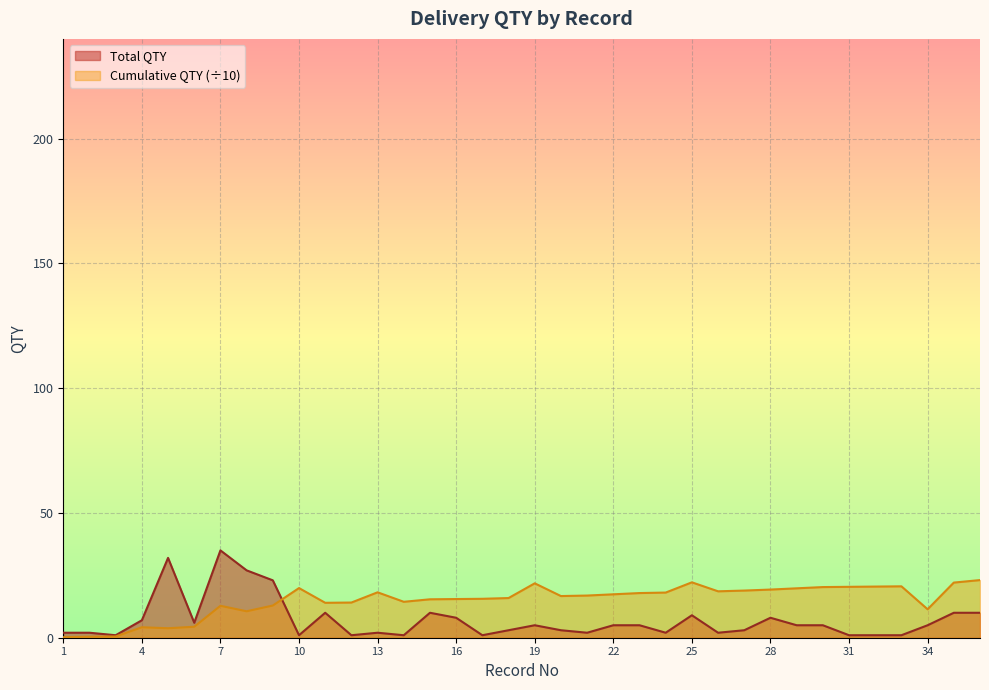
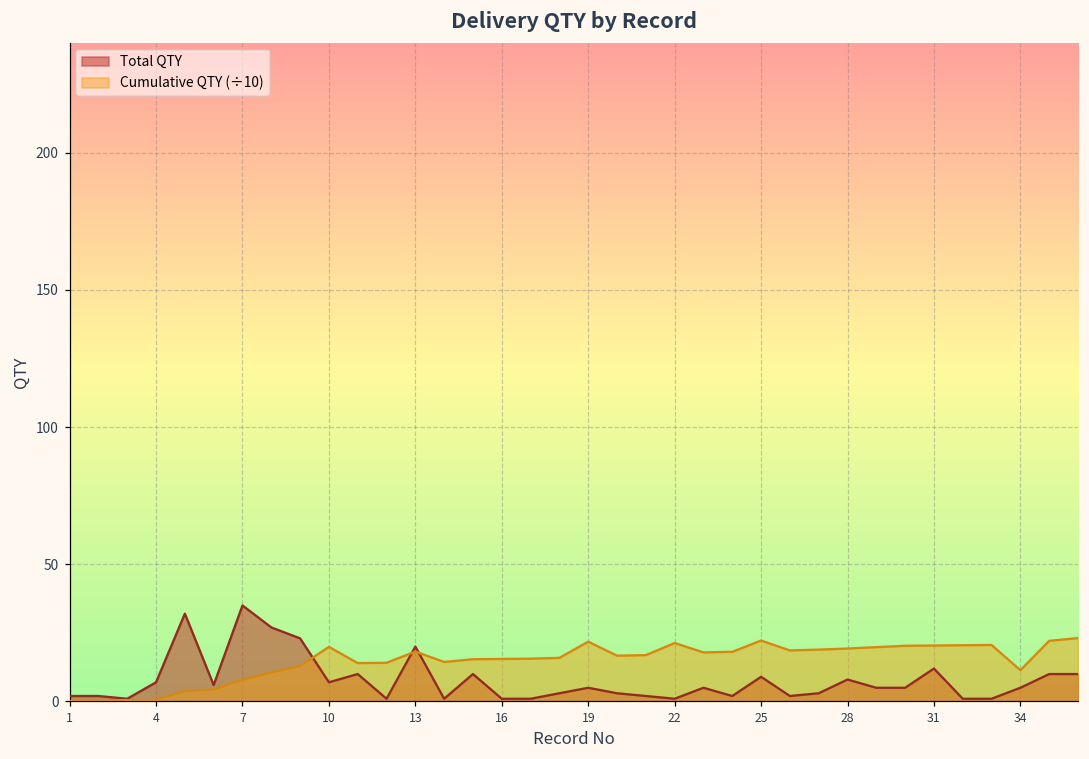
Cumulative QTY (÷10), 4: 4 -> 1
Cumulative QTY (÷10), 7: 13 -> 8
Total QTY, 10: 1 -> 7
Total QTY, 13: 2 -> 20
Total QTY, 16: 8 -> 1
Total QTY, 22: 5 -> 1
Cumulative QTY (÷10), 22: 17 -> 21
Total QTY, 31: 1 -> 12
